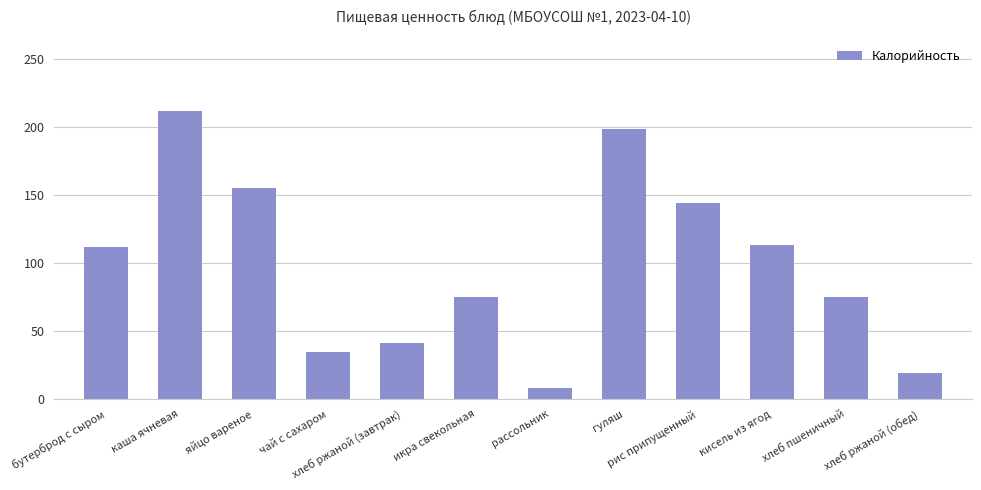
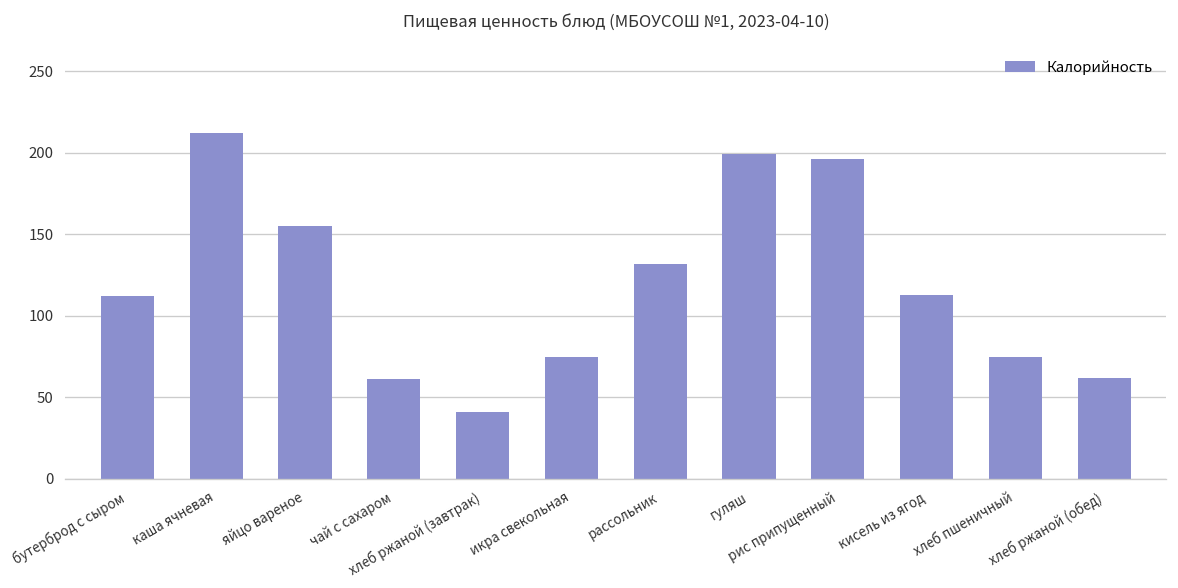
чай с сахаром: 35 -> 61
рассольник: 8 -> 132
рис припущенный: 144 -> 196
хлеб ржаной (обед): 19 -> 62
